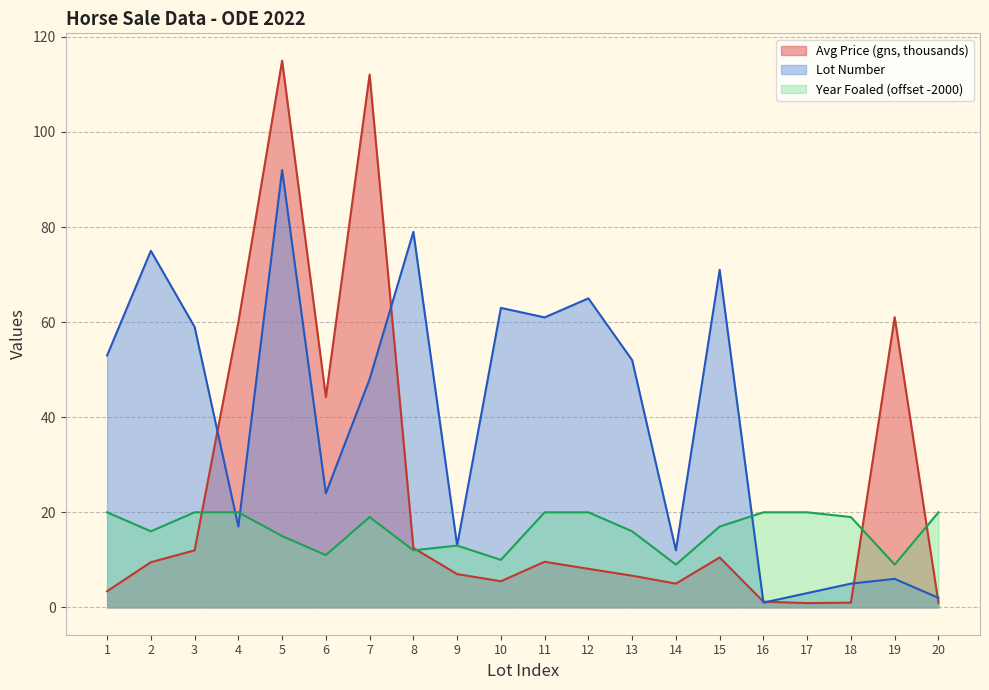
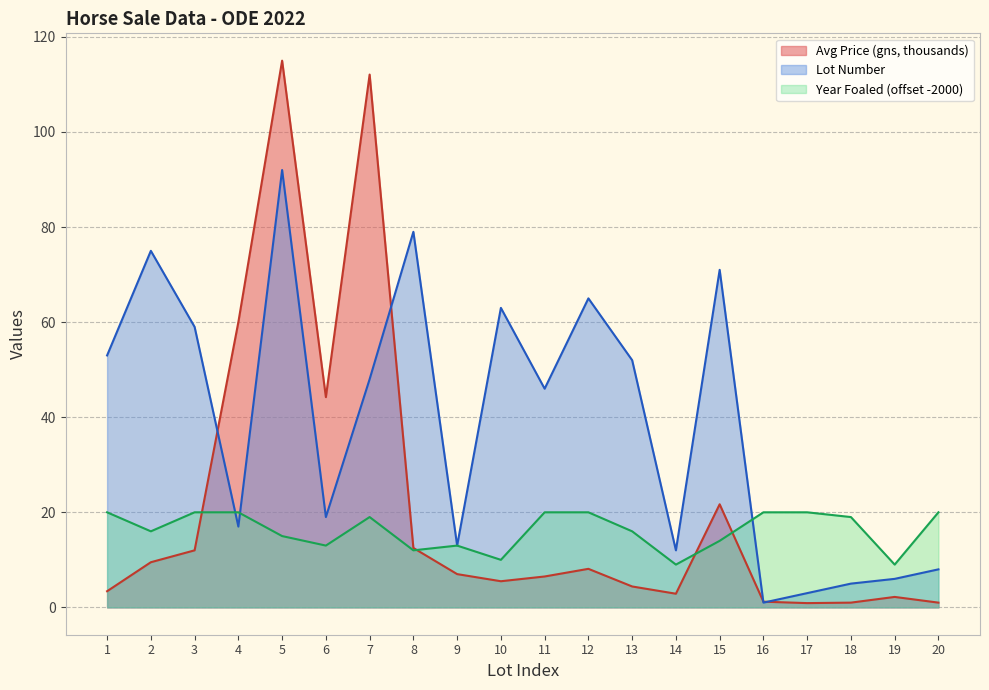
Lot Number, 6: 24 -> 19
Year Foaled (offset -2000), 6: 11 -> 13
Avg Price (gns, thousands), 11: 10 -> 7
Lot Number, 11: 61 -> 46
Avg Price (gns, thousands), 13: 7 -> 4
Avg Price (gns, thousands), 14: 5 -> 3
Avg Price (gns, thousands), 15: 11 -> 22
Year Foaled (offset -2000), 15: 17 -> 14
Avg Price (gns, thousands), 19: 61 -> 2
Lot Number, 20: 2 -> 8
